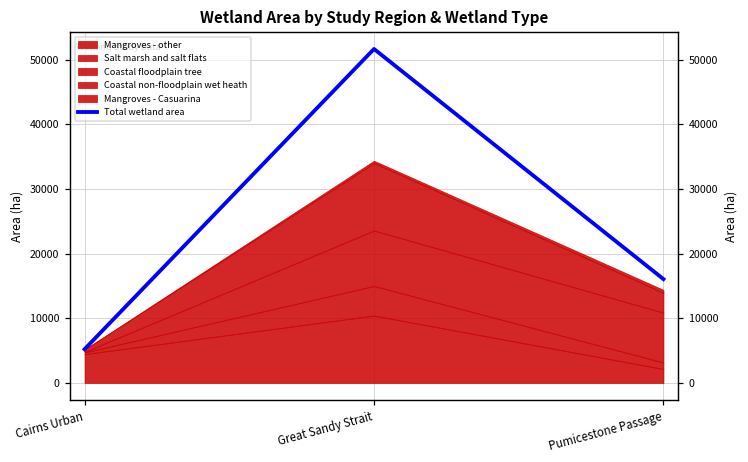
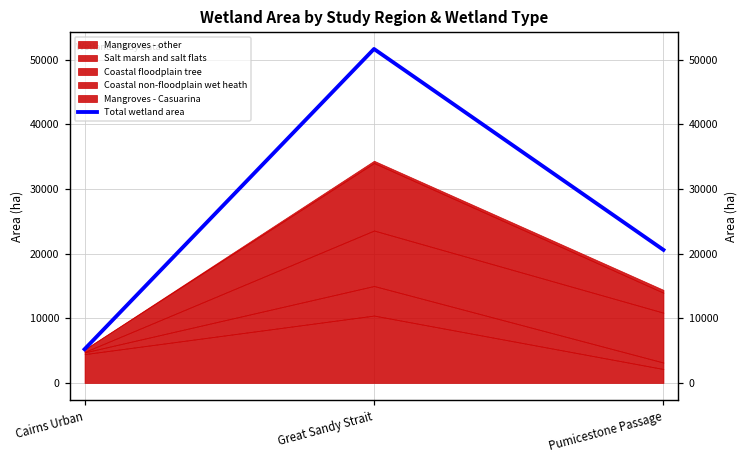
Total wetland area, Pumicestone Passage: 16000 -> 21000
